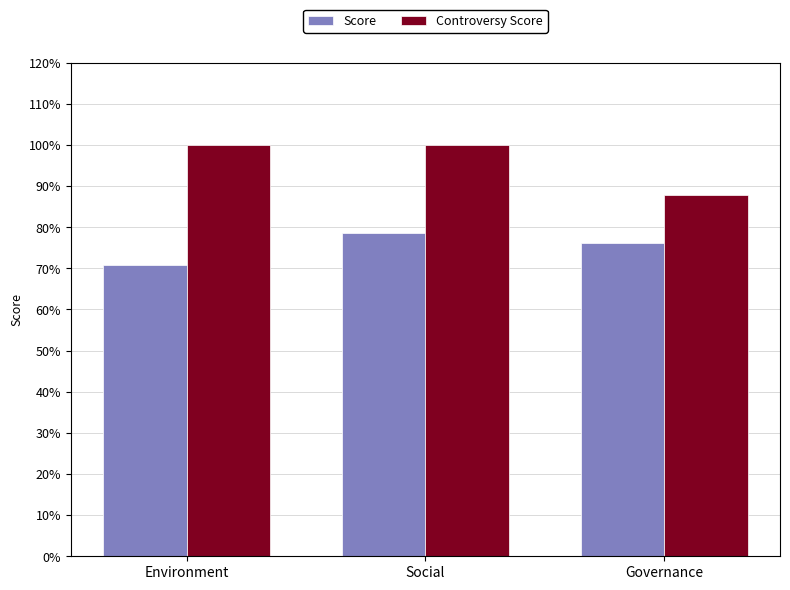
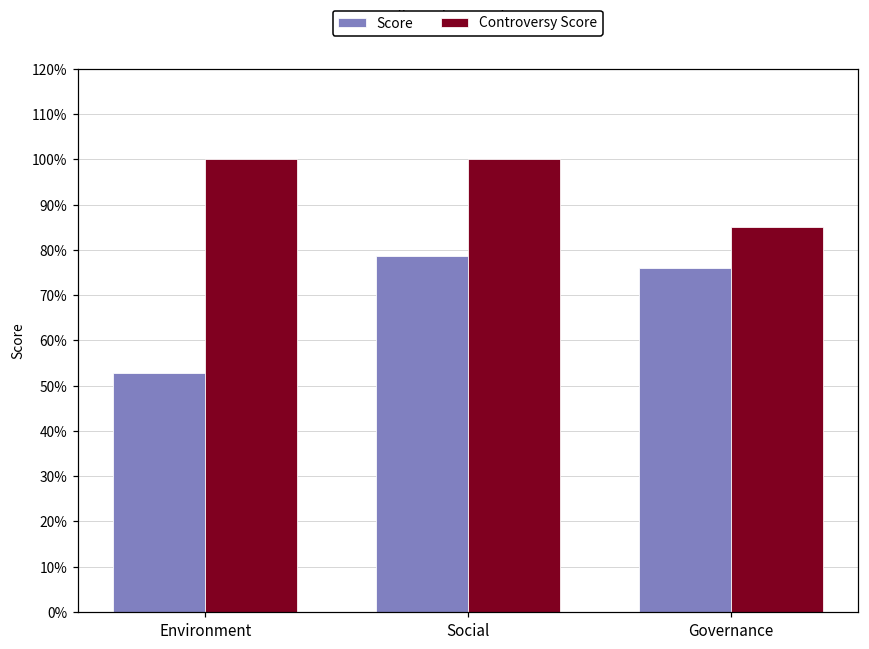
Score, Environment: 71% -> 53%
Controversy Score, Governance: 88% -> 85%
